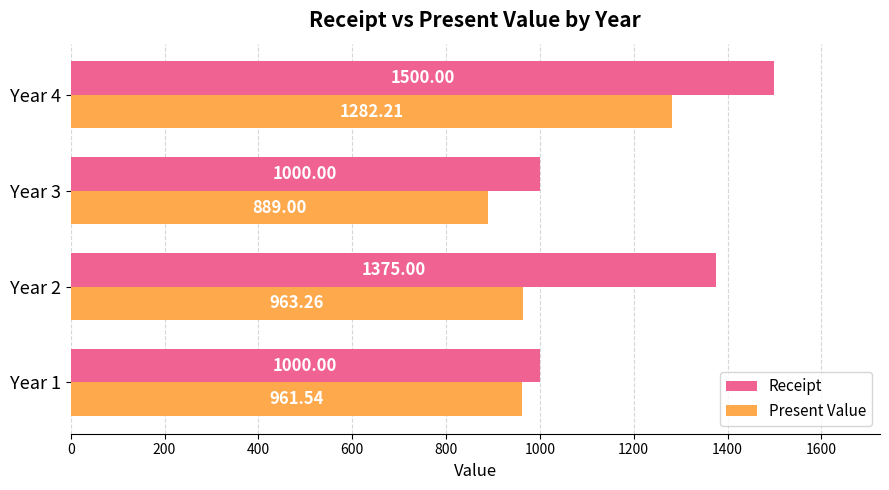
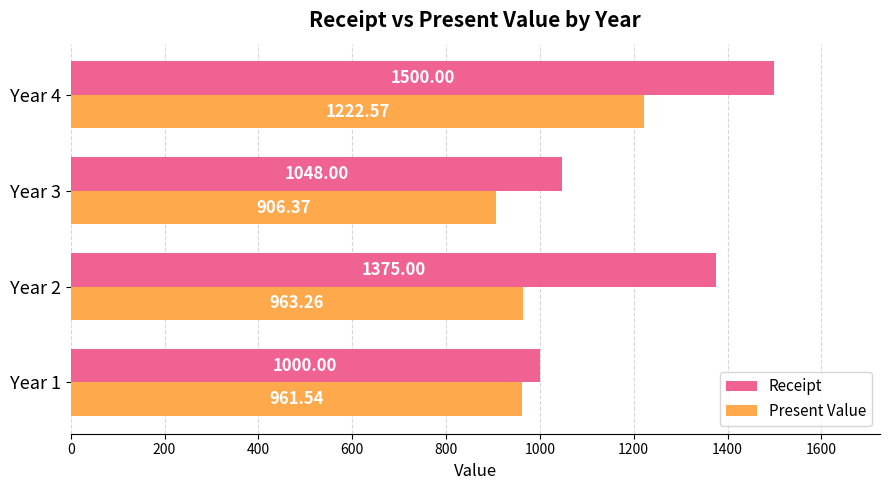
Present Value, Year 4: 1282.21 -> 1222.57
Receipt, Year 3: 1000.00 -> 1048.00
Present Value, Year 3: 889.00 -> 906.37
